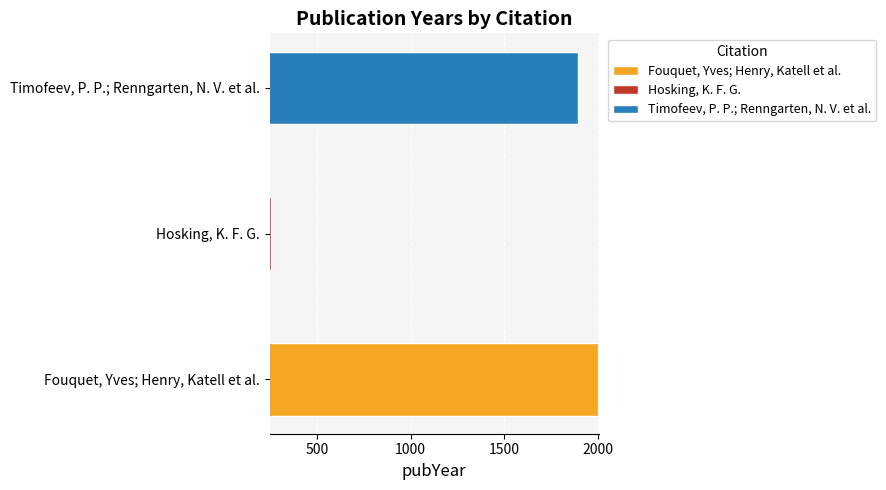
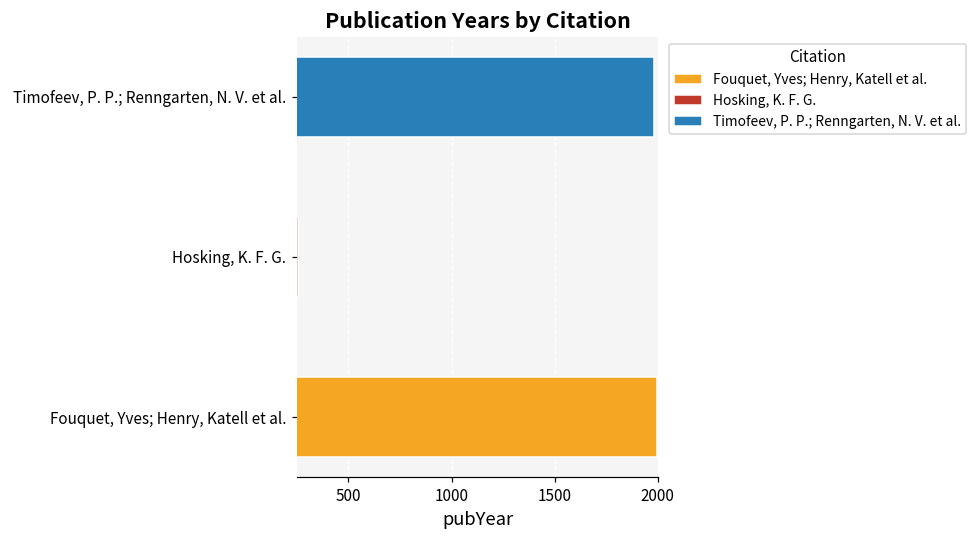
Timofeev, P. P.; Renngarten, N. V. et al.: 1890 -> 1980
